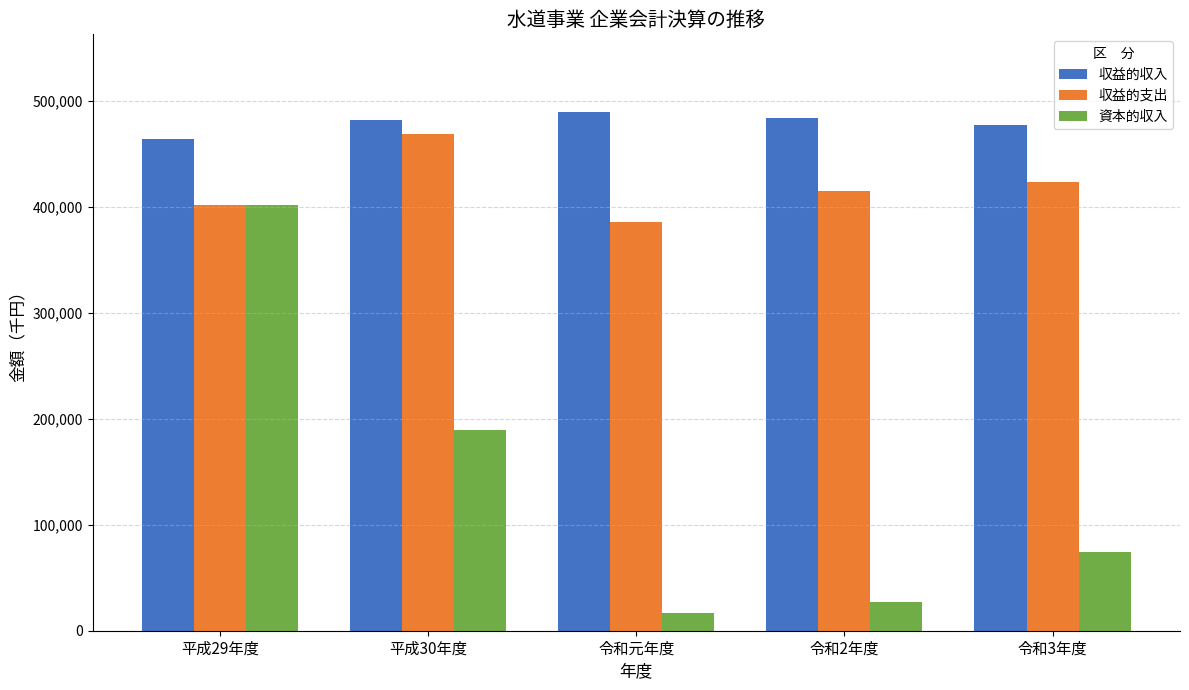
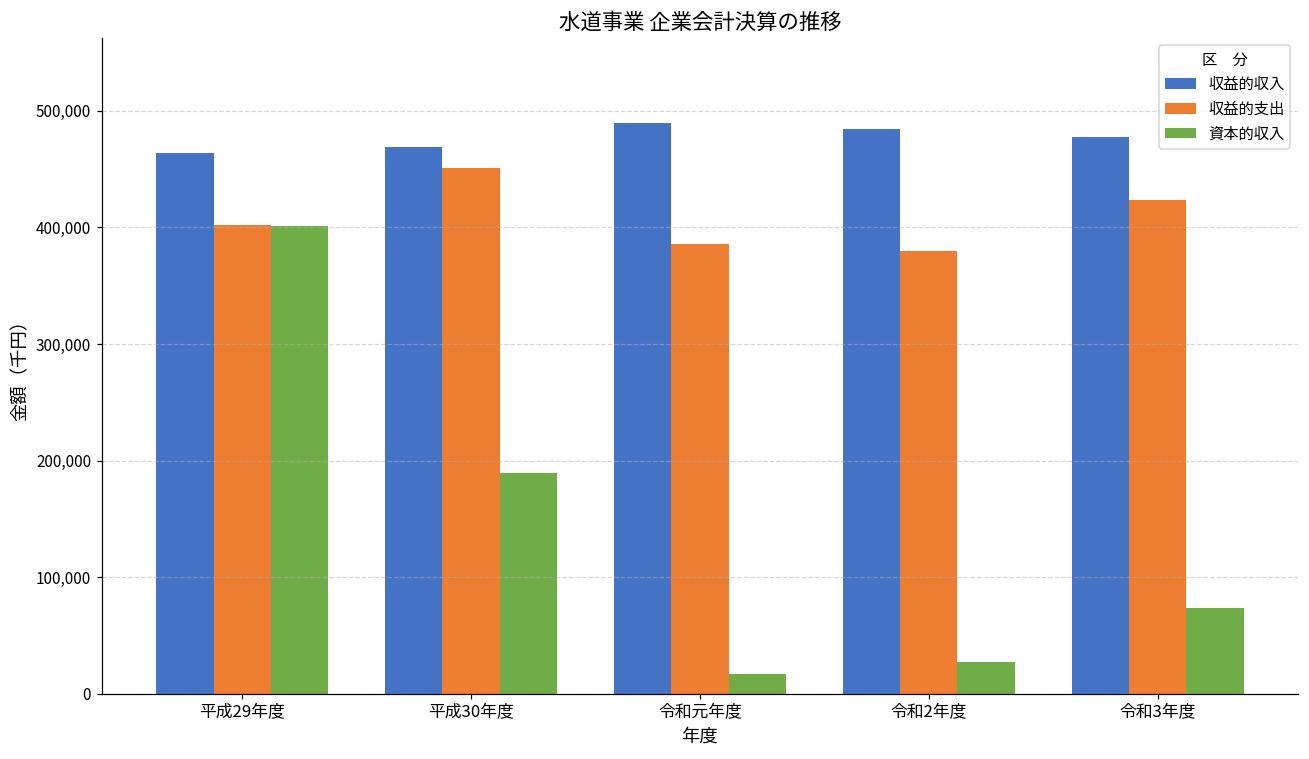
収益的収入, 平成30年度: 482,000 -> 469,000
収益的支出, 平成30年度: 469,000 -> 451,000
収益的支出, 令和2年度: 415,000 -> 380,000
